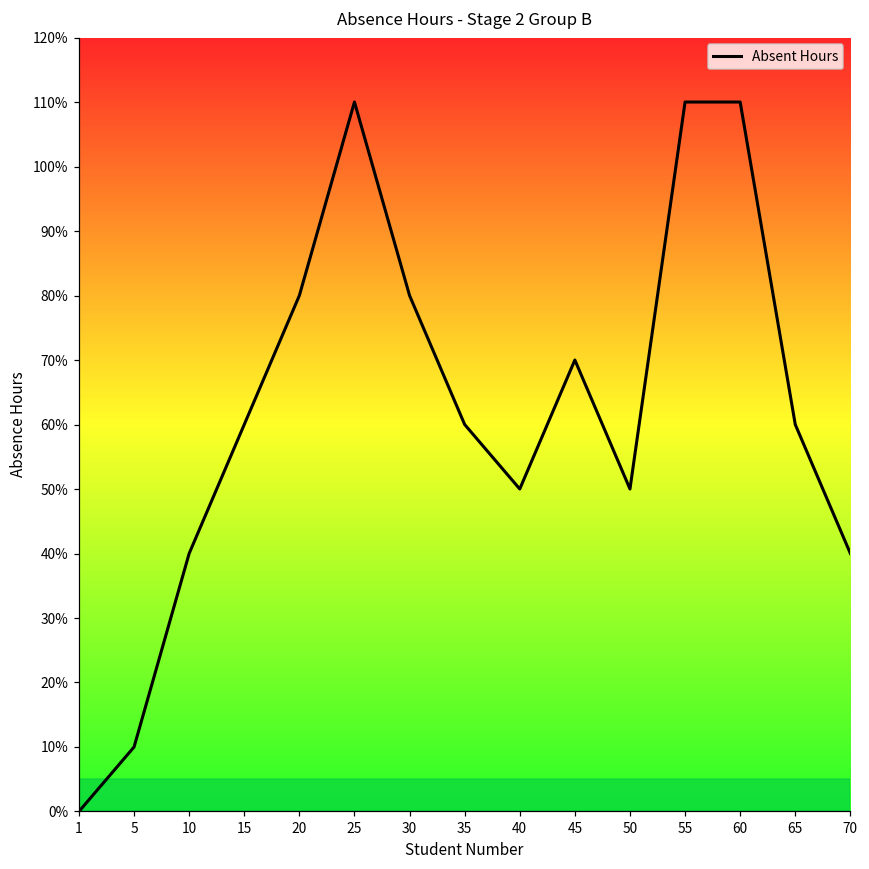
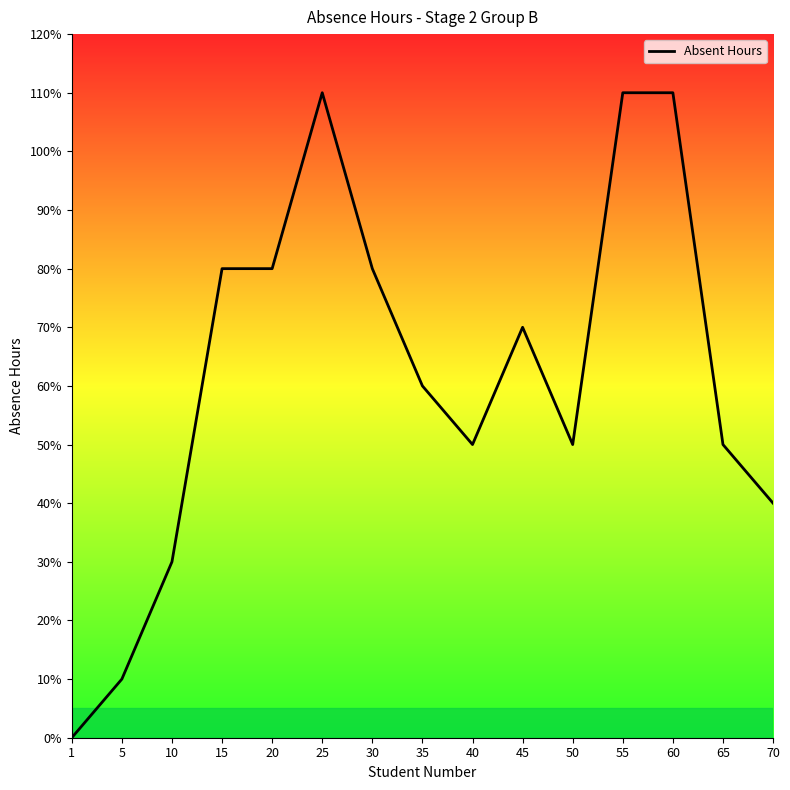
10: 40% -> 30%
15: 60% -> 80%
65: 60% -> 50%
